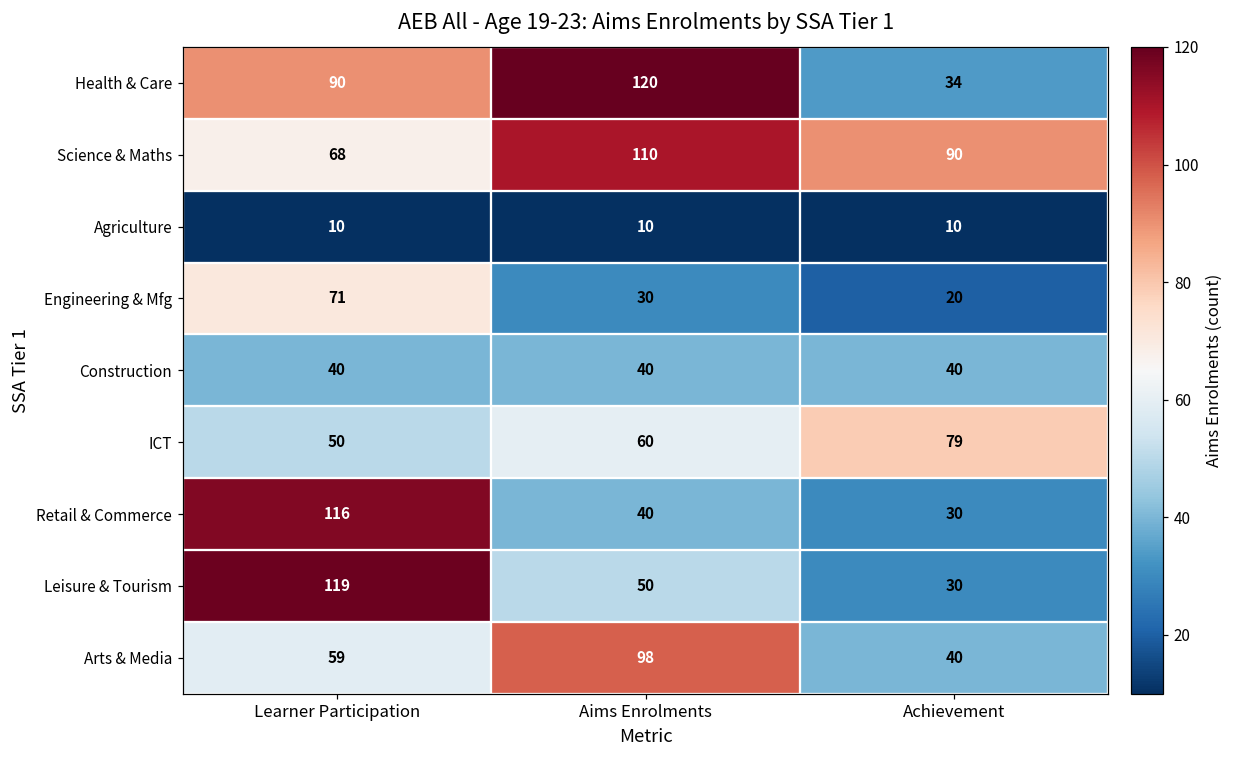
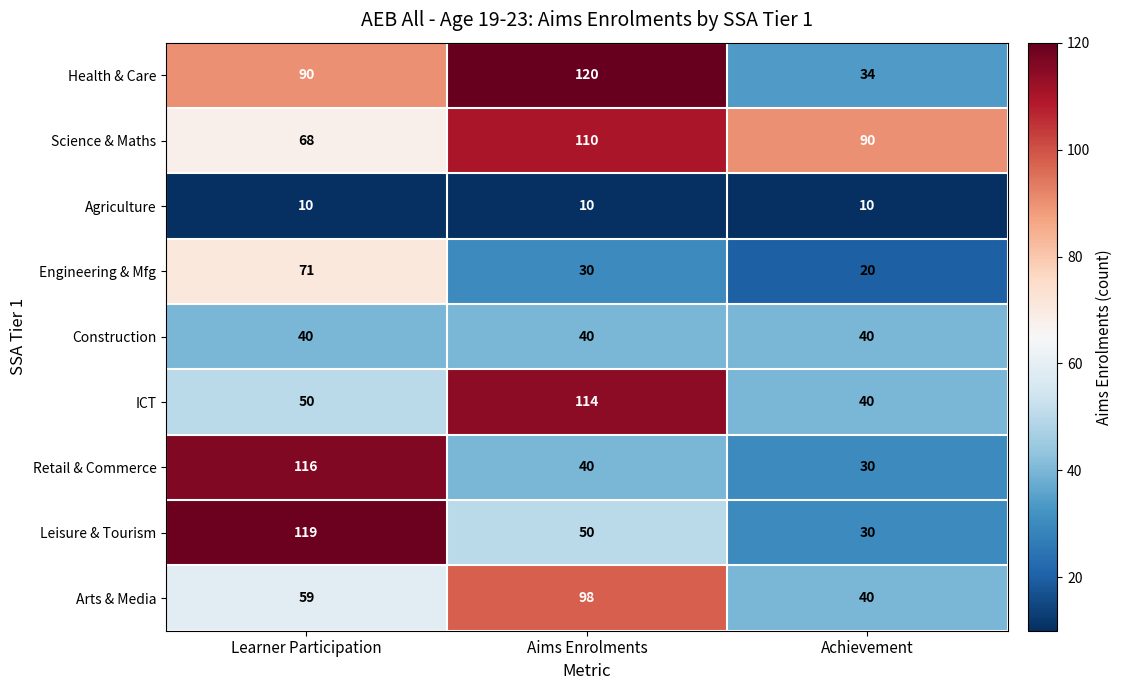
ICT, Aims Enrolments: 60 -> 114
ICT, Achievement: 79 -> 40
